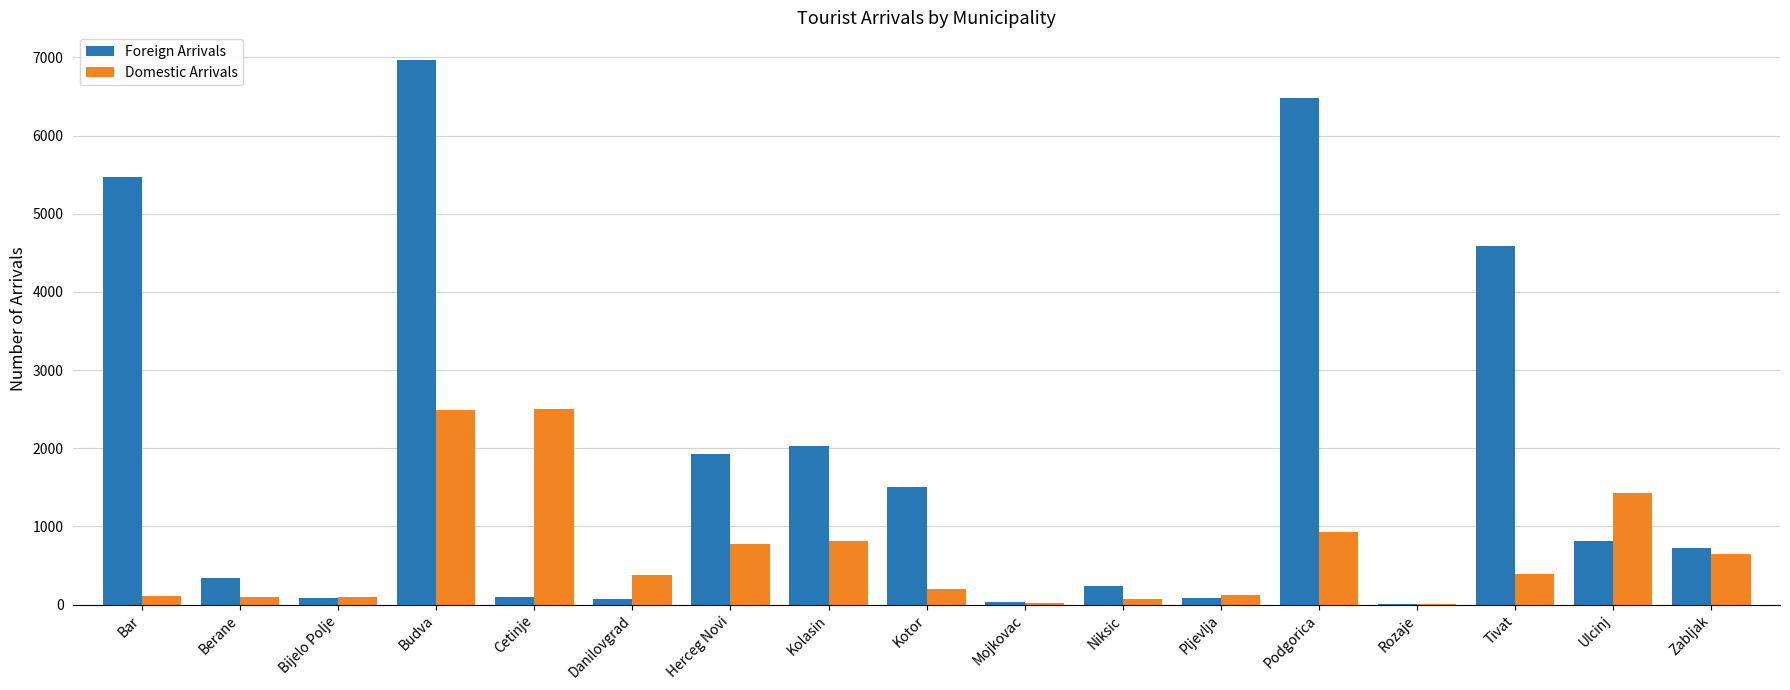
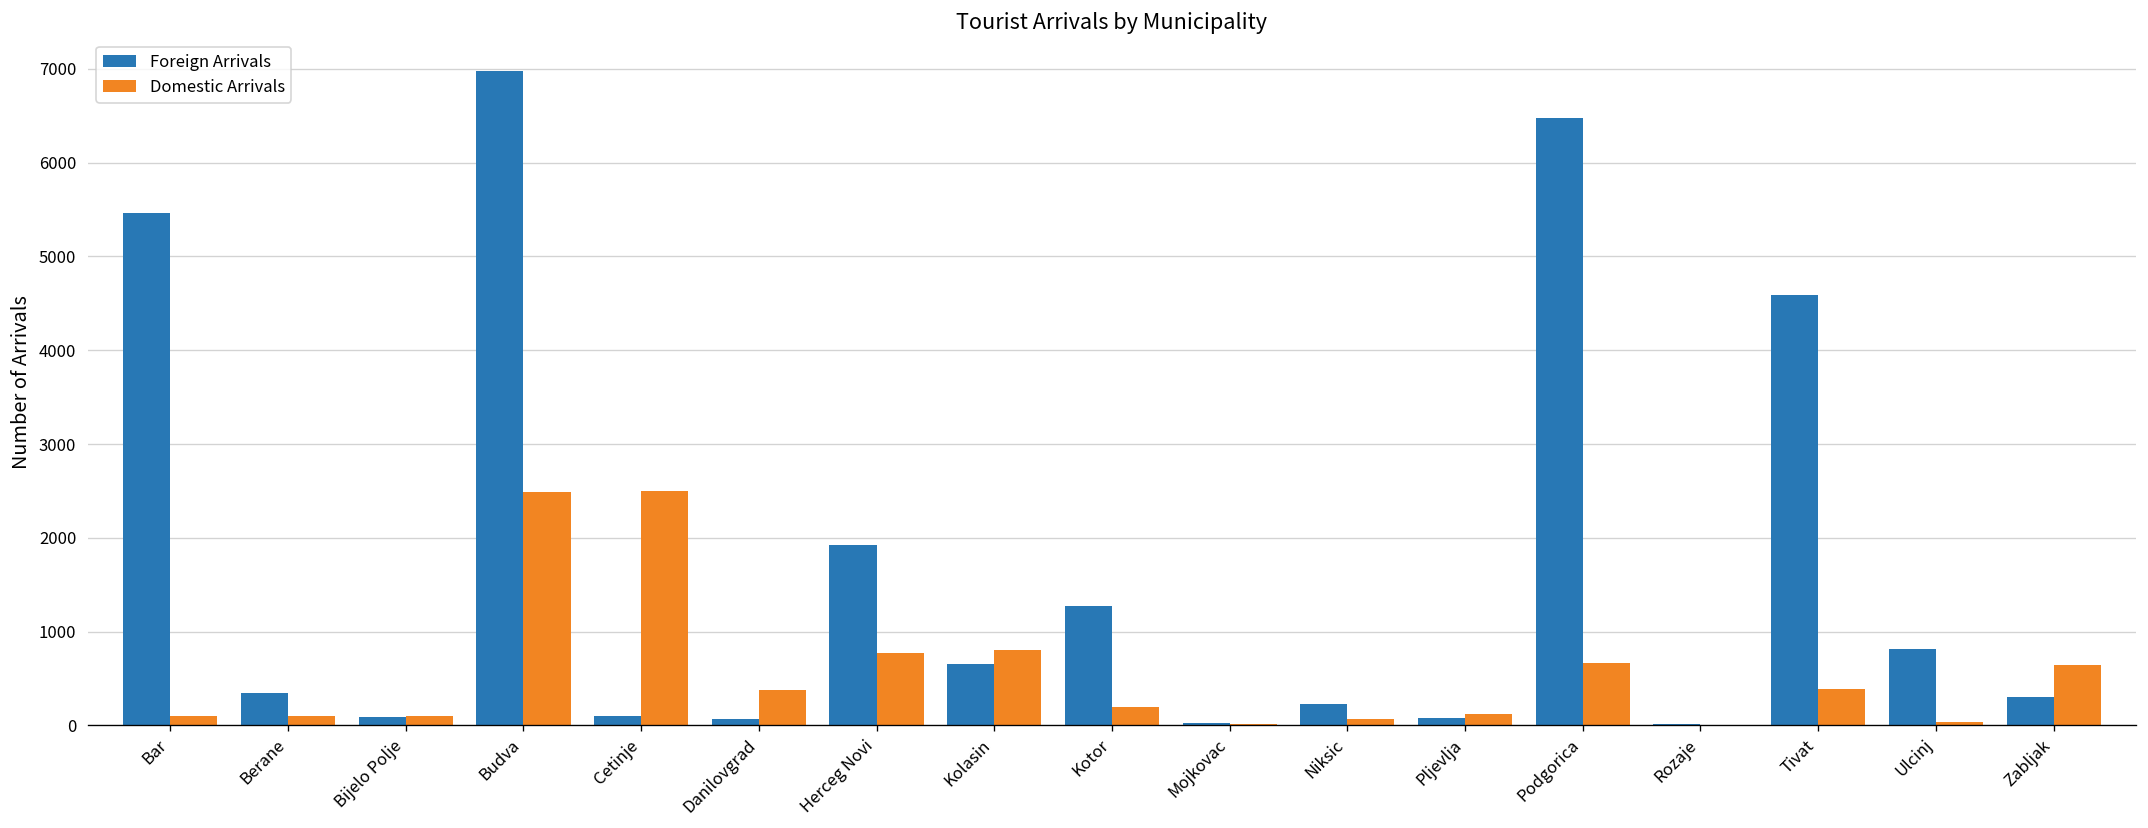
Foreign Arrivals, Kolasin: 2000 -> 700
Foreign Arrivals, Kotor: 1500 -> 1300
Domestic Arrivals, Podgorica: 900 -> 700
Domestic Arrivals, Ulcinj: 1400 -> 0
Foreign Arrivals, Zabljak: 700 -> 300
